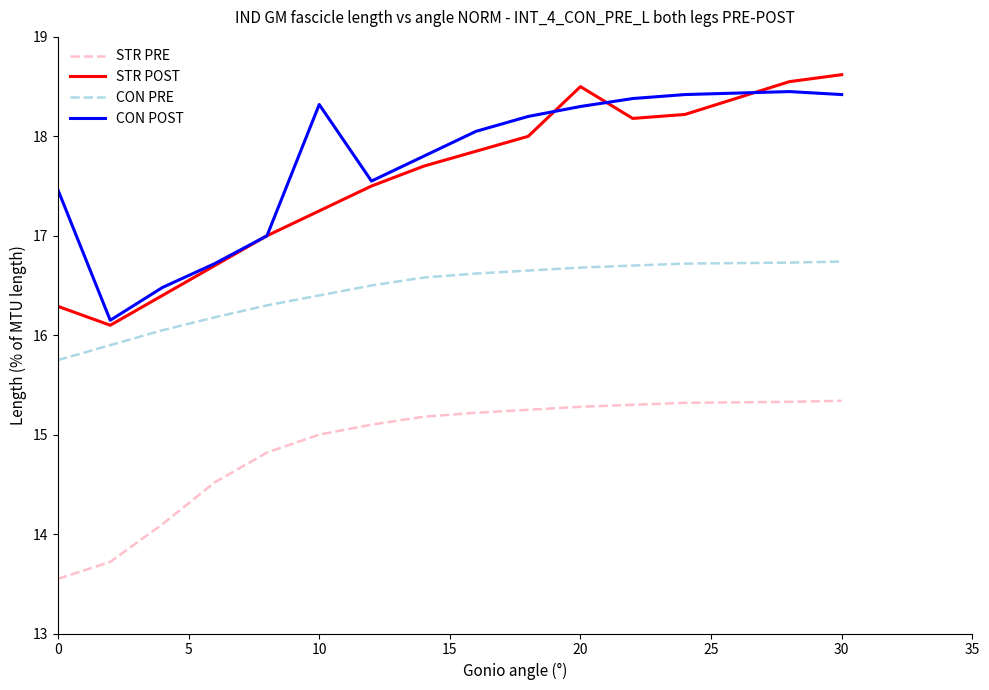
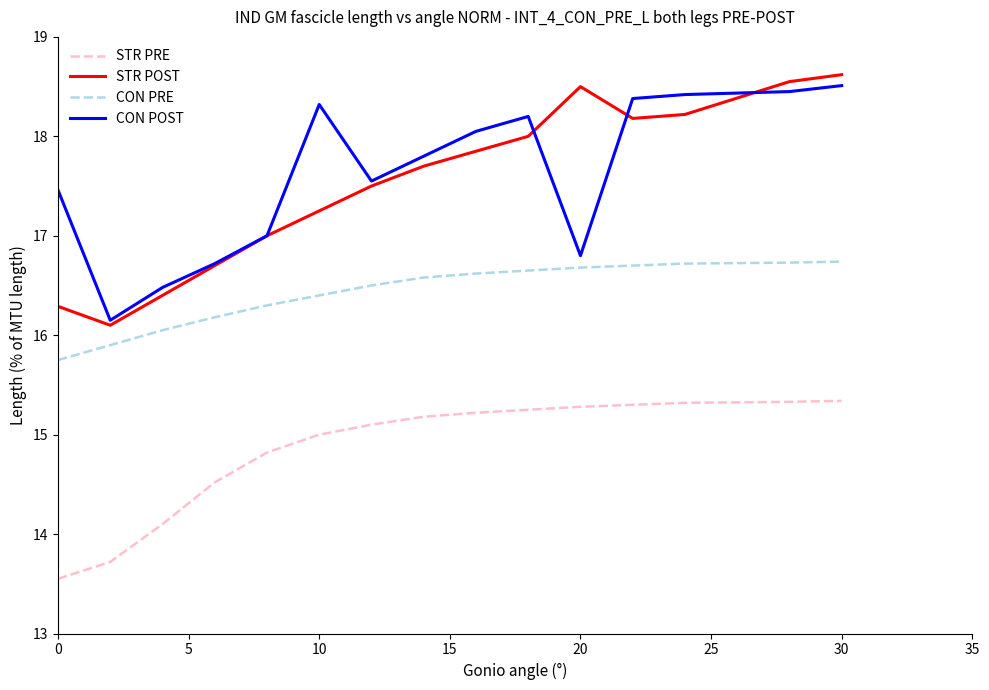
CON POST, 20: 18.3 -> 16.8
CON POST, 30: 18.4 -> 18.5
